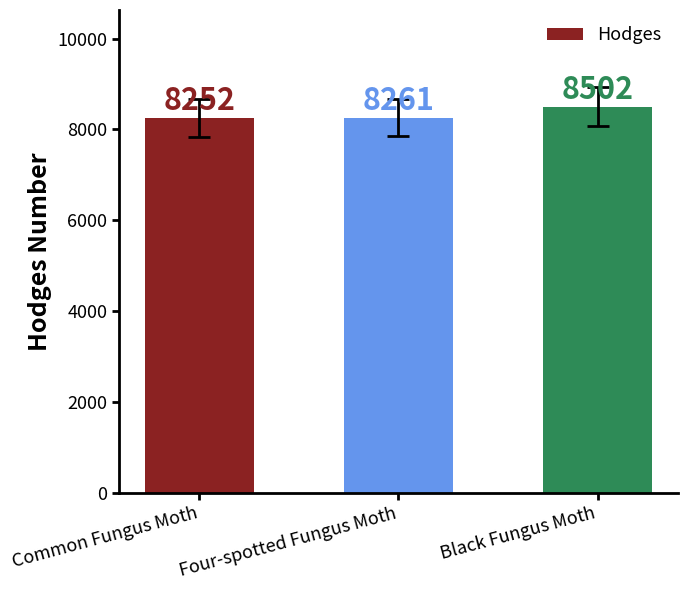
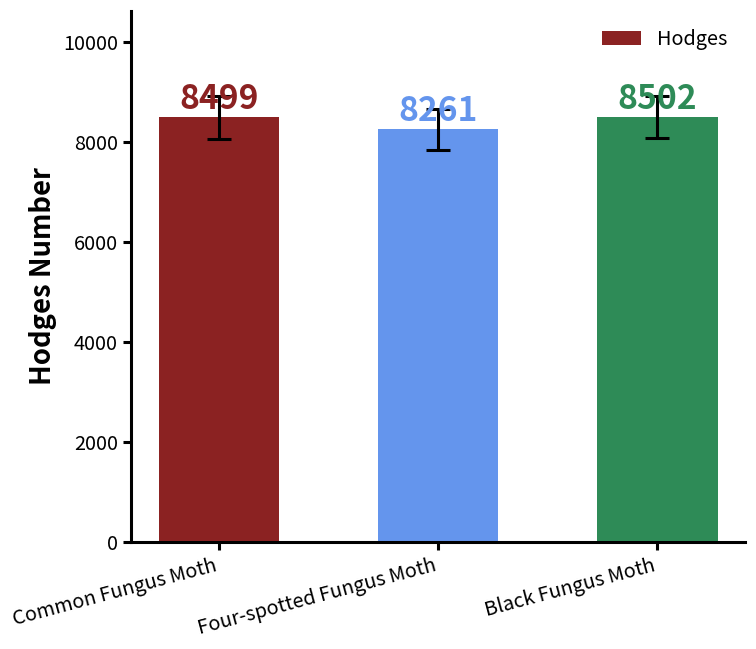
Hodges, Common Fungus Moth: 8252 -> 8499
